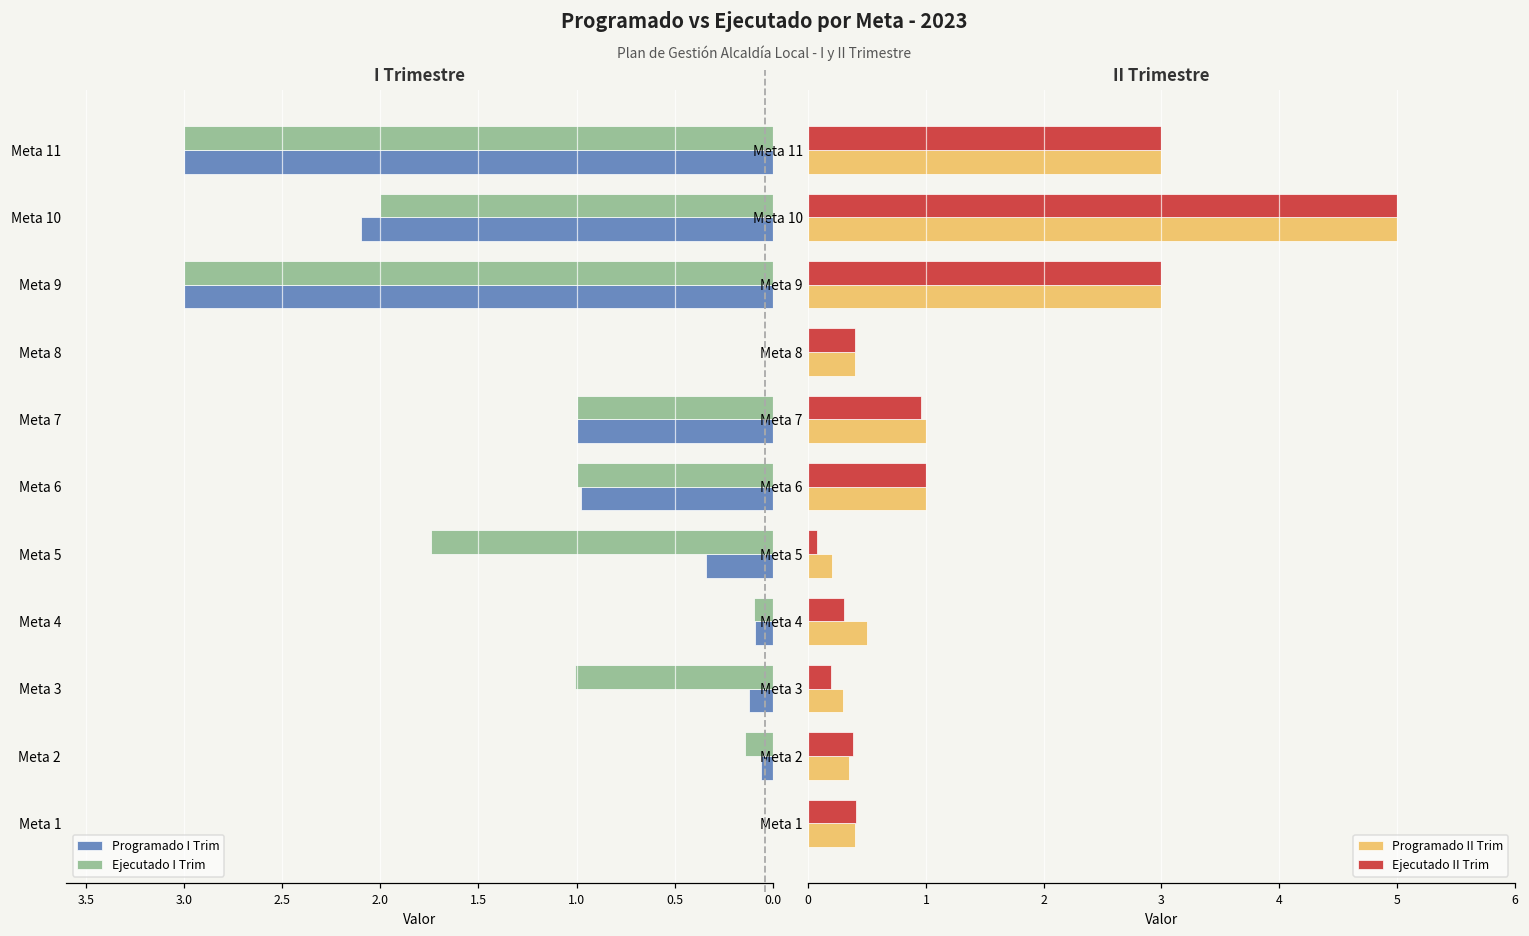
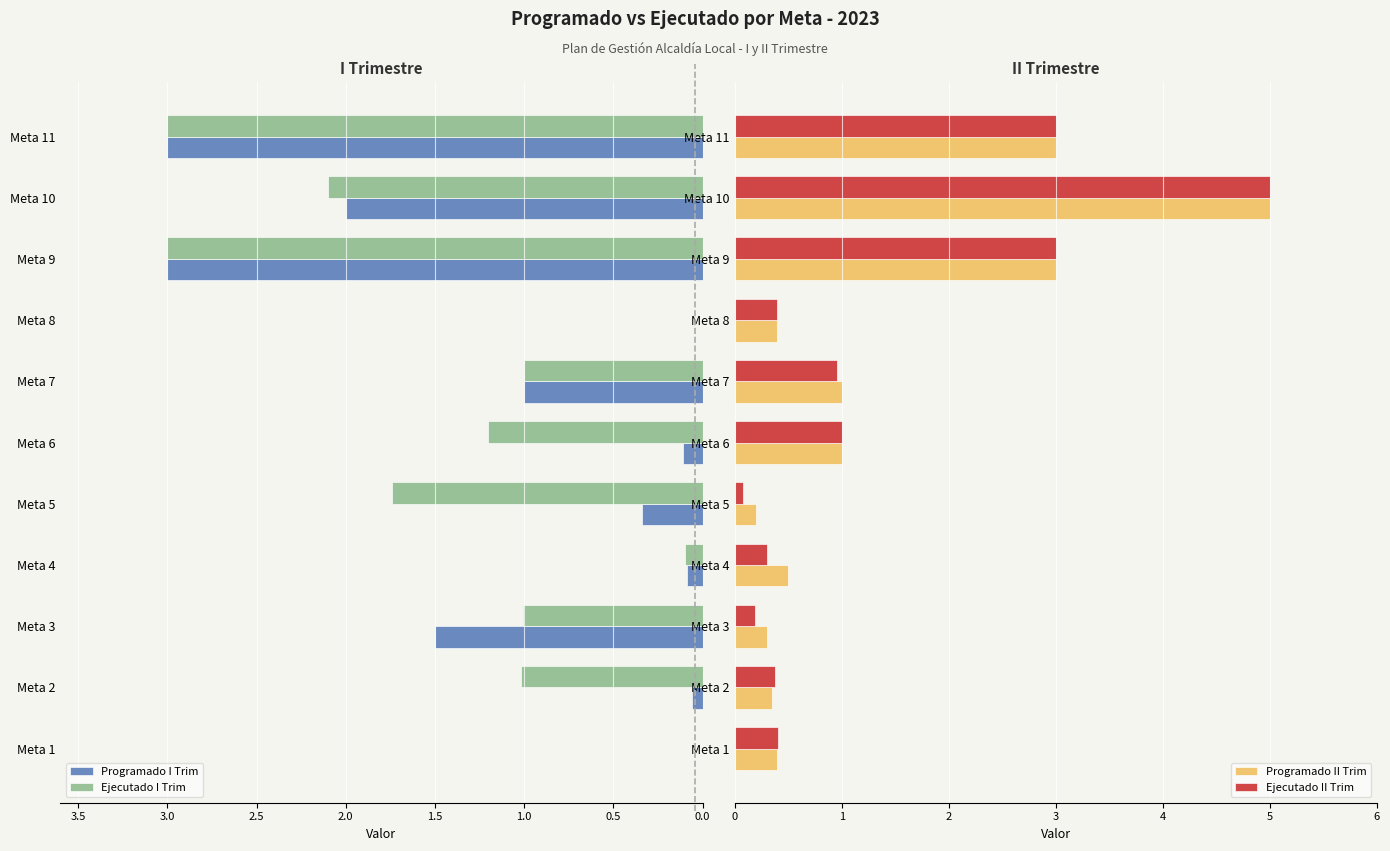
I Trimestre, Ejecutado I Trim, Meta 10: 2.0 -> 2.1
I Trimestre, Programado I Trim, Meta 10: 2.1 -> 2.0
I Trimestre, Ejecutado I Trim, Meta 6: 1.0 -> 1.2
I Trimestre, Programado I Trim, Meta 6: 0.98 -> 0.11
I Trimestre, Programado I Trim, Meta 3: 0.12 -> 1.50
I Trimestre, Ejecutado I Trim, Meta 2: 0.14 -> 1.02
